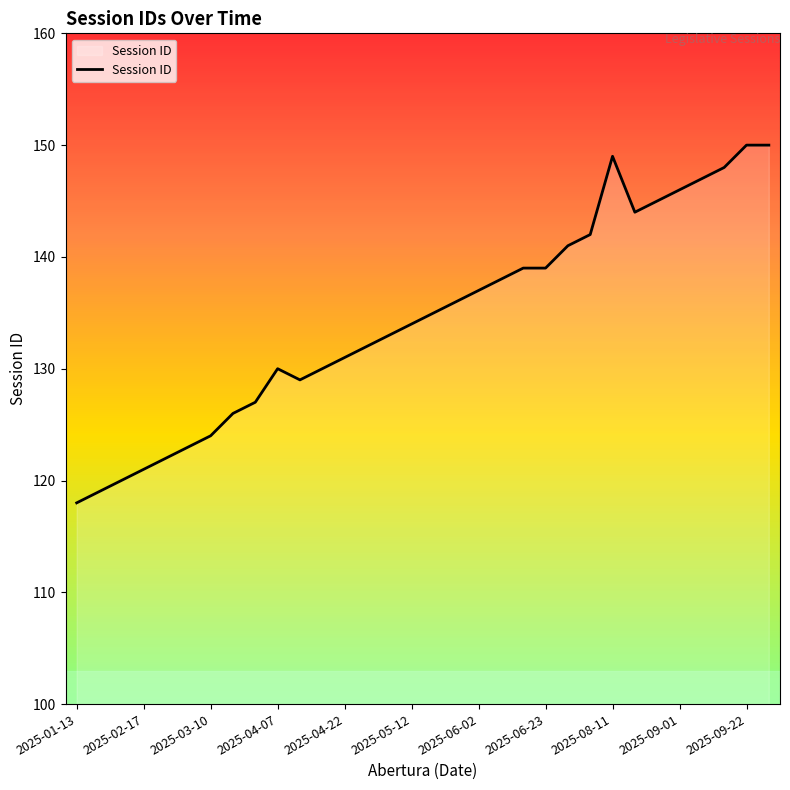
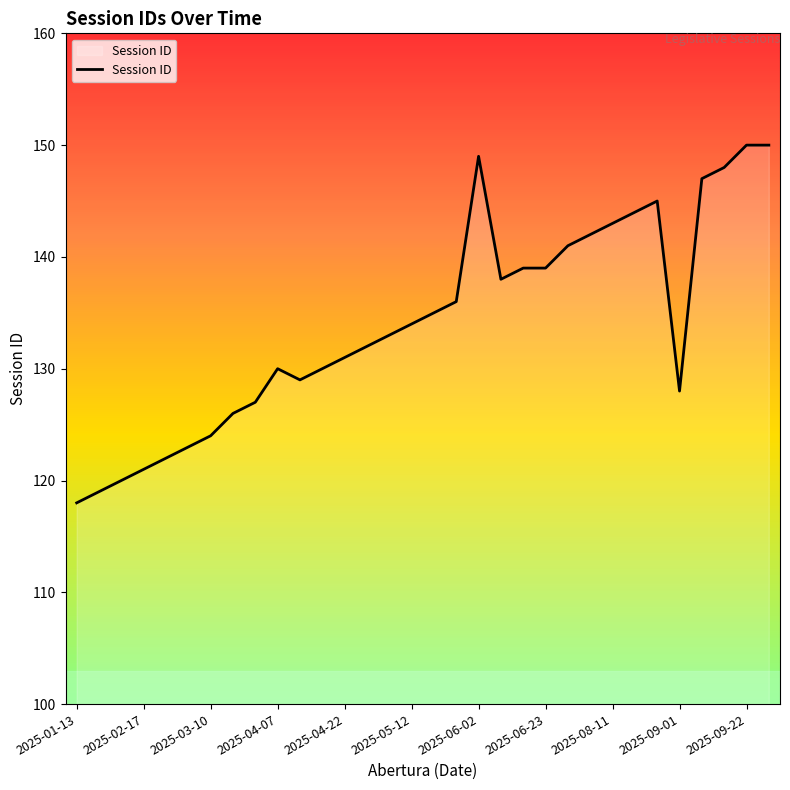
2025-06-02: 137 -> 149
2025-08-11: 149 -> 143
2025-09-01: 146 -> 128
